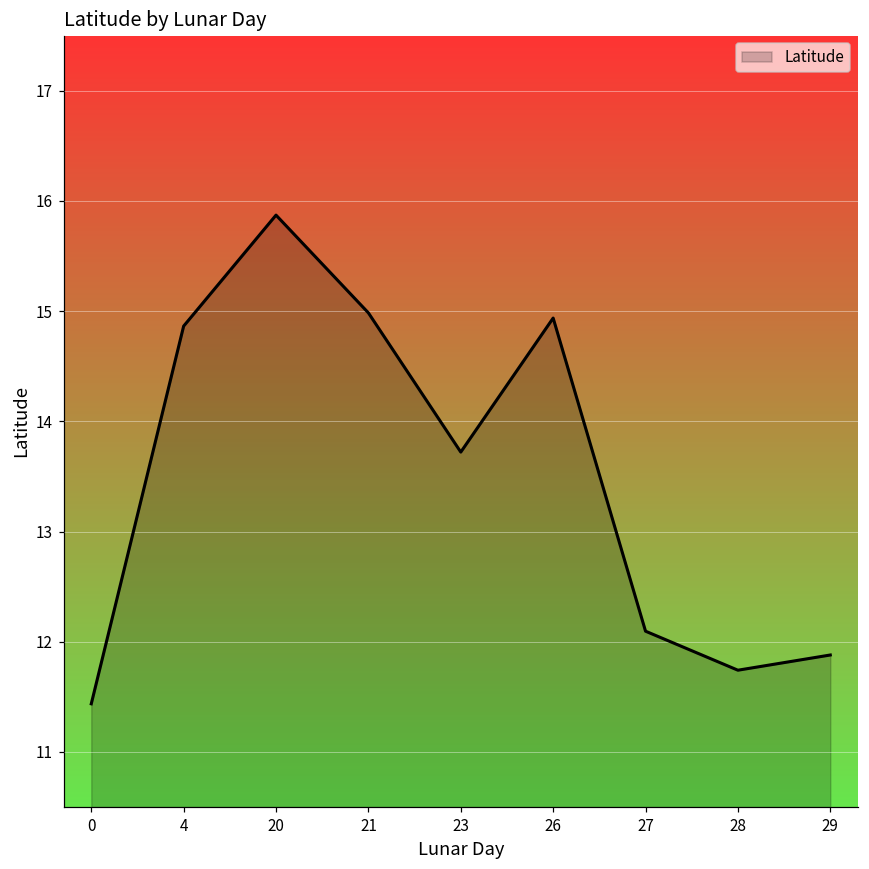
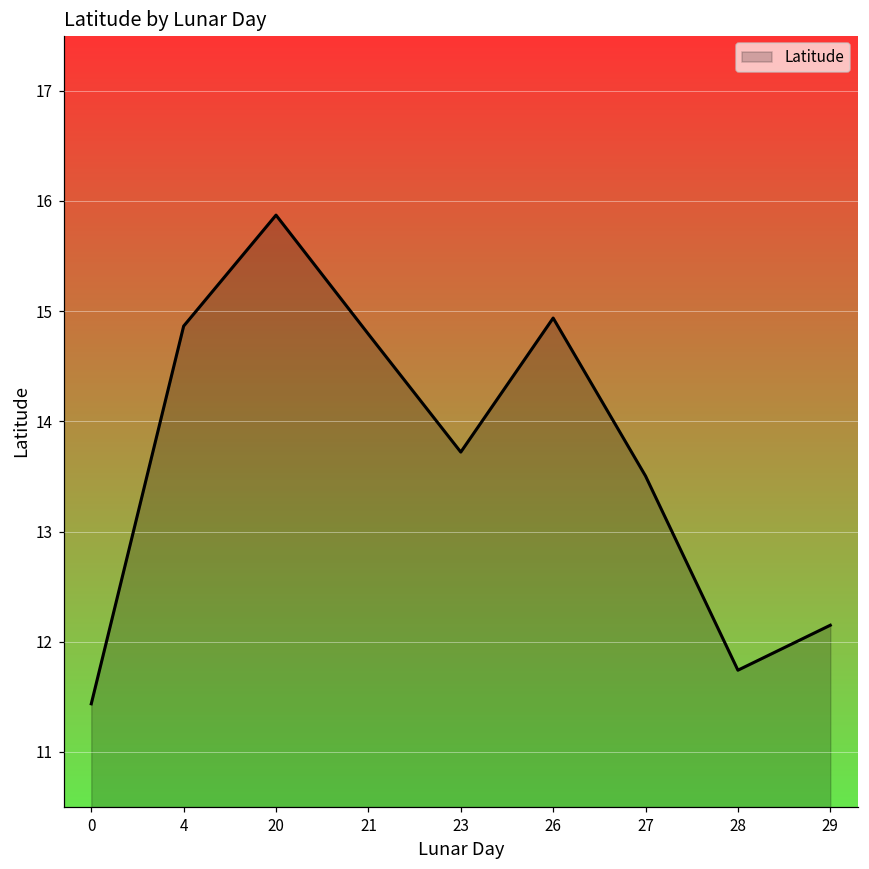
21: 14.98 -> 14.79
27: 12.10 -> 13.50
29: 11.88 -> 12.15
